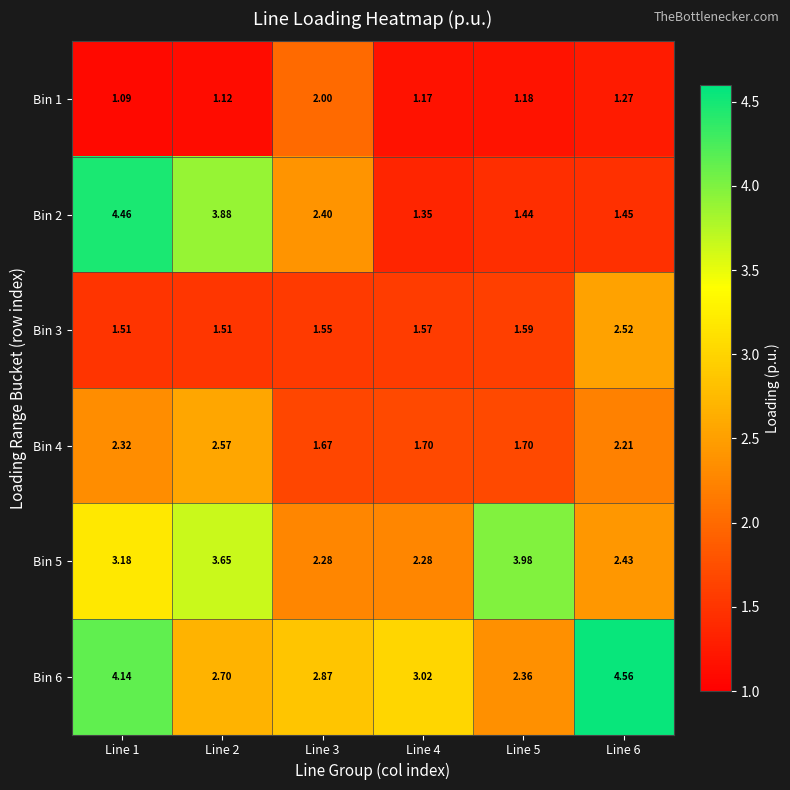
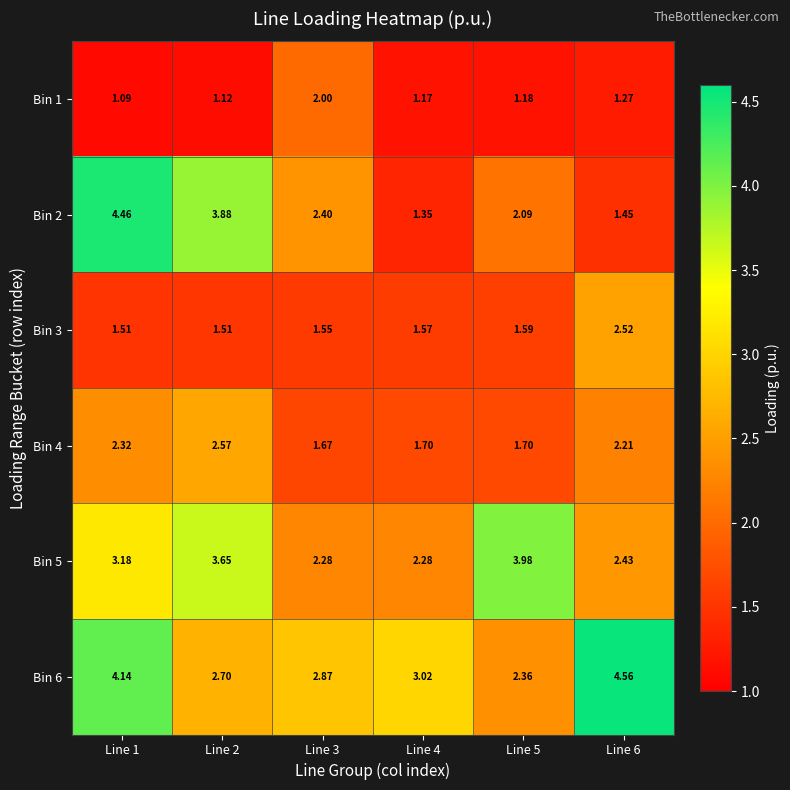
Bin 2, Line 5: 1.44 -> 2.09
